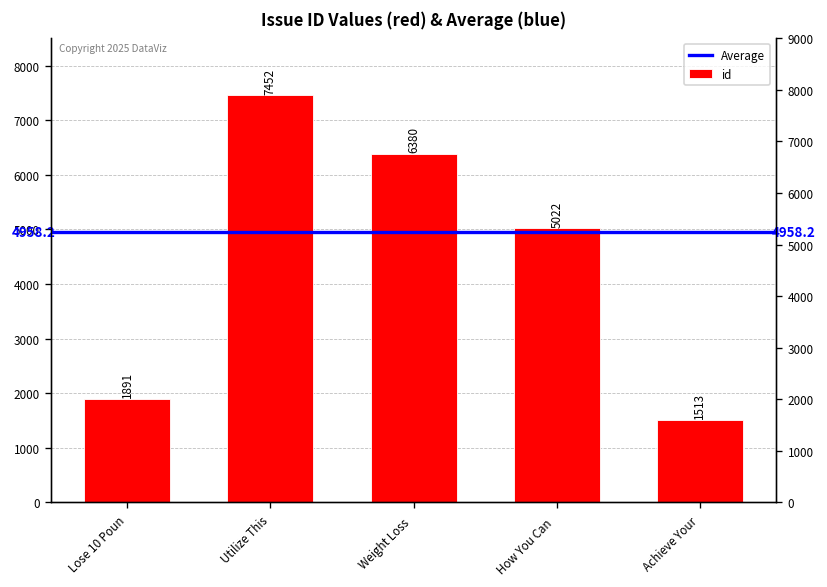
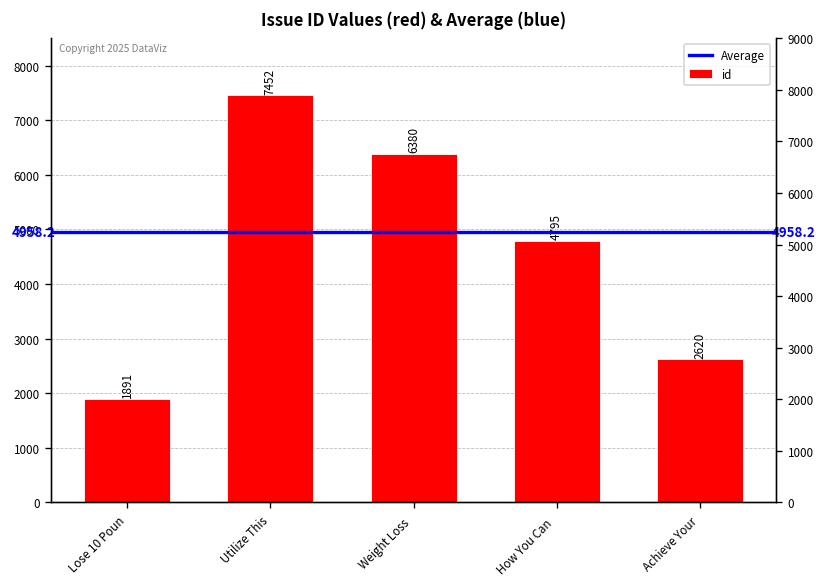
How You Can: 5022 -> 4795
Achieve Your: 1513 -> 2620
